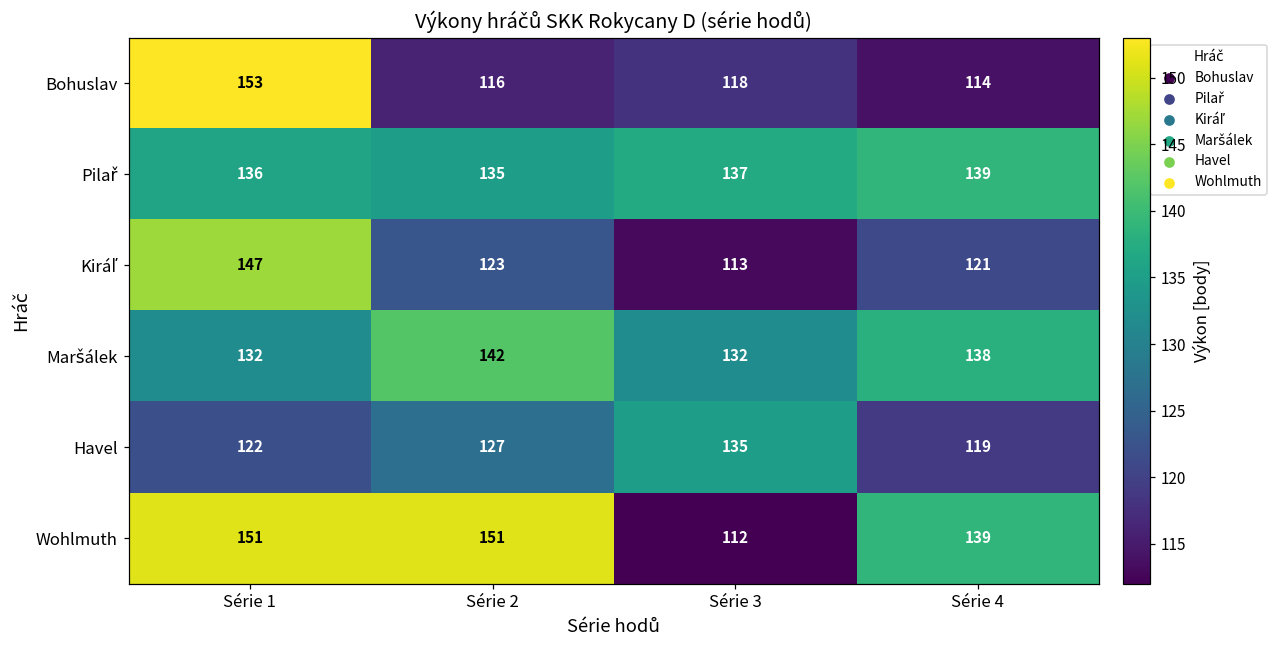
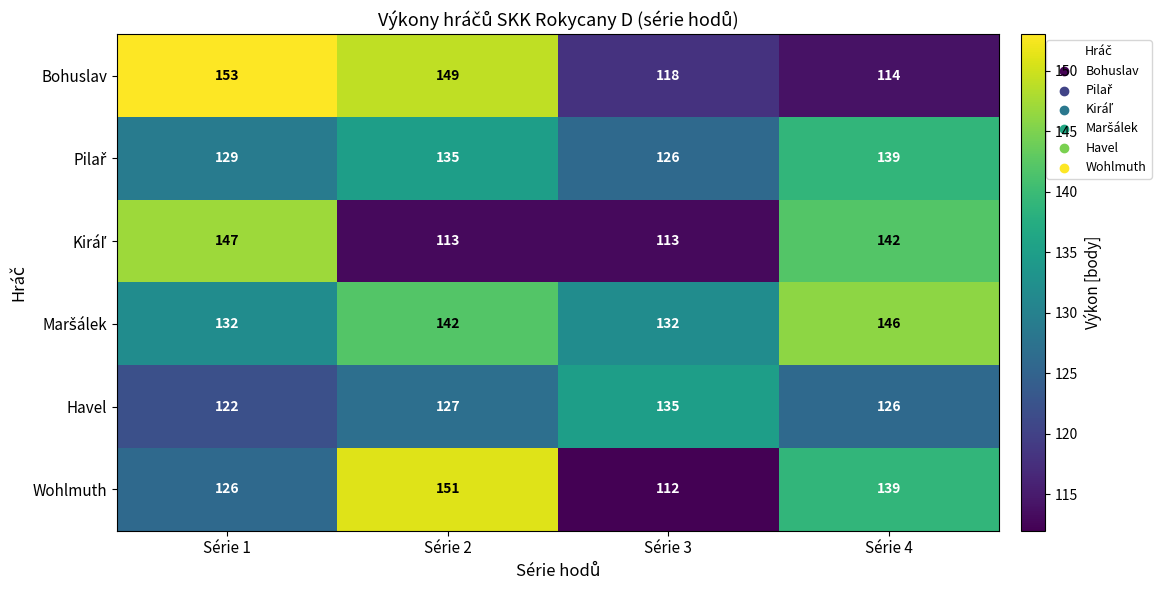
Bohuslav, Série 2: 116 -> 149
Pilař, Série 1: 136 -> 129
Pilař, Série 3: 137 -> 126
Kiráľ, Série 2: 123 -> 113
Kiráľ, Série 4: 121 -> 142
Maršálek, Série 4: 138 -> 146
Havel, Série 4: 119 -> 126
Wohlmuth, Série 1: 151 -> 126
